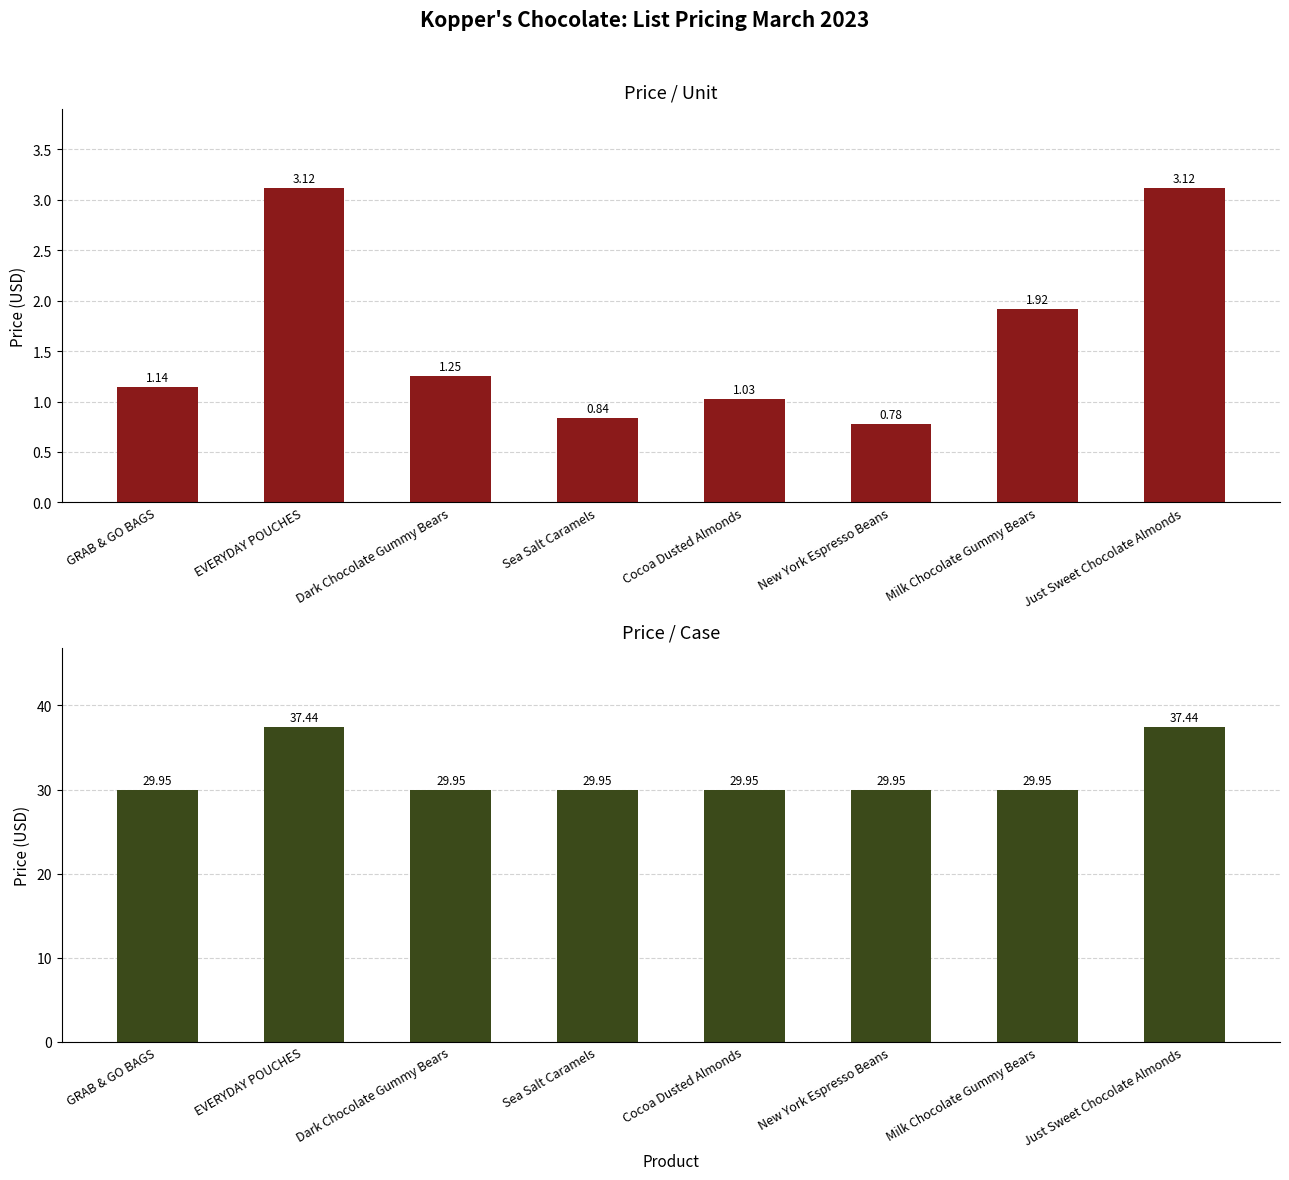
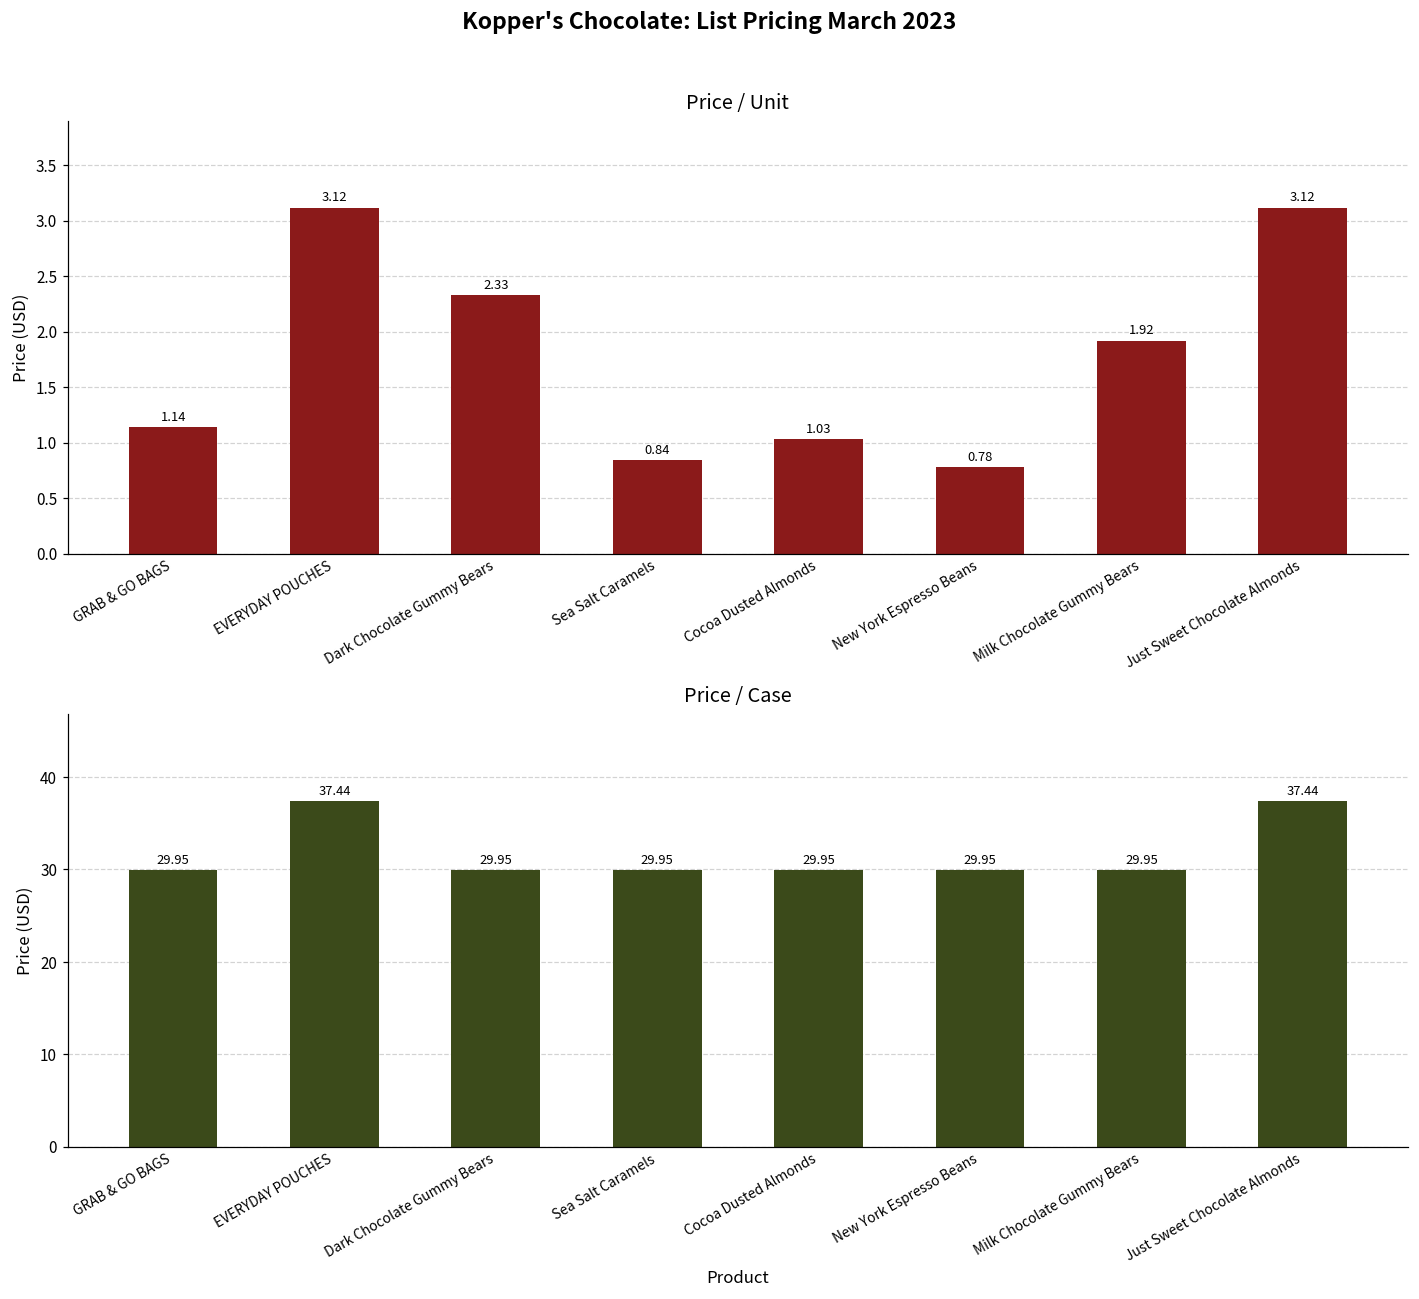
Price / Unit, Dark Chocolate Gummy Bears: 1.25 -> 2.33
